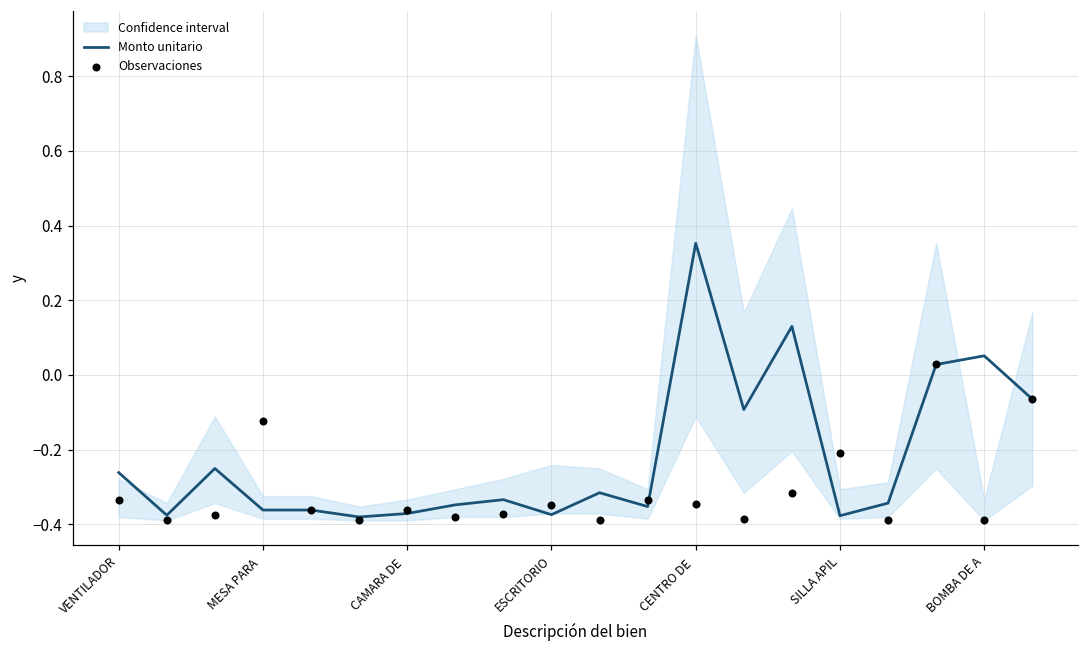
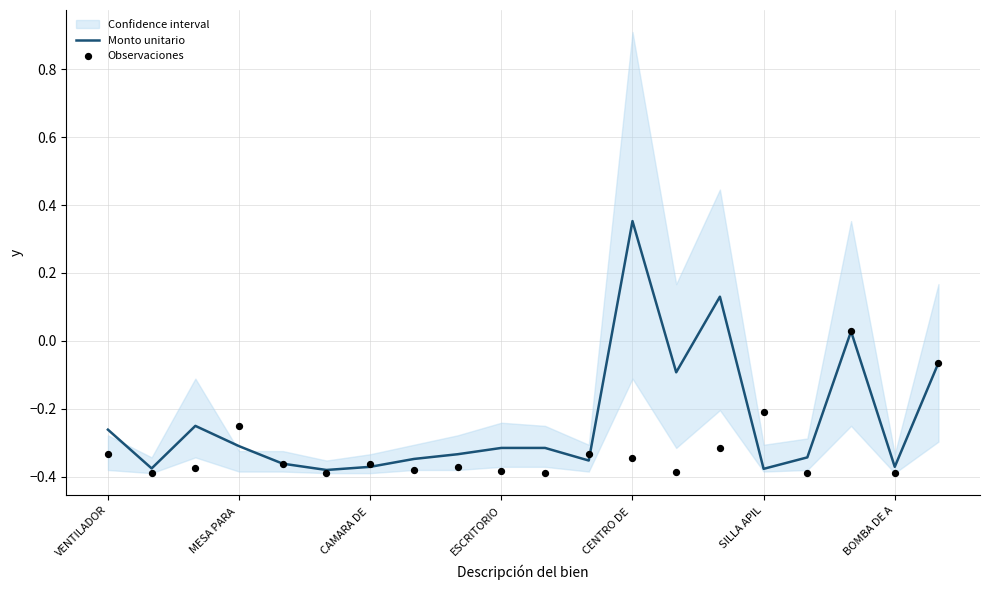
Monto unitario, MESA PARA: -0.36 -> -0.31
Observaciones, MESA PARA: -0.12 -> -0.25
Monto unitario, ESCRITORIO: -0.37 -> -0.32
Observaciones, ESCRITORIO: -0.35 -> -0.38
Monto unitario, BOMBA DE A: 0.05 -> -0.37
